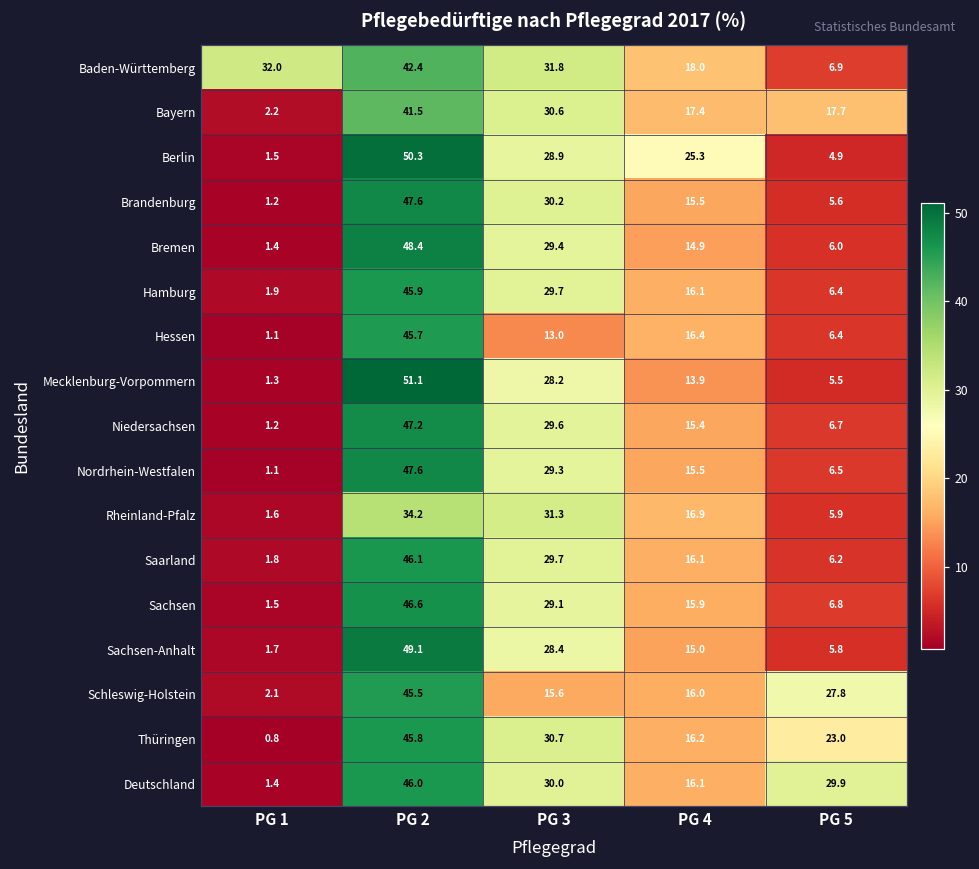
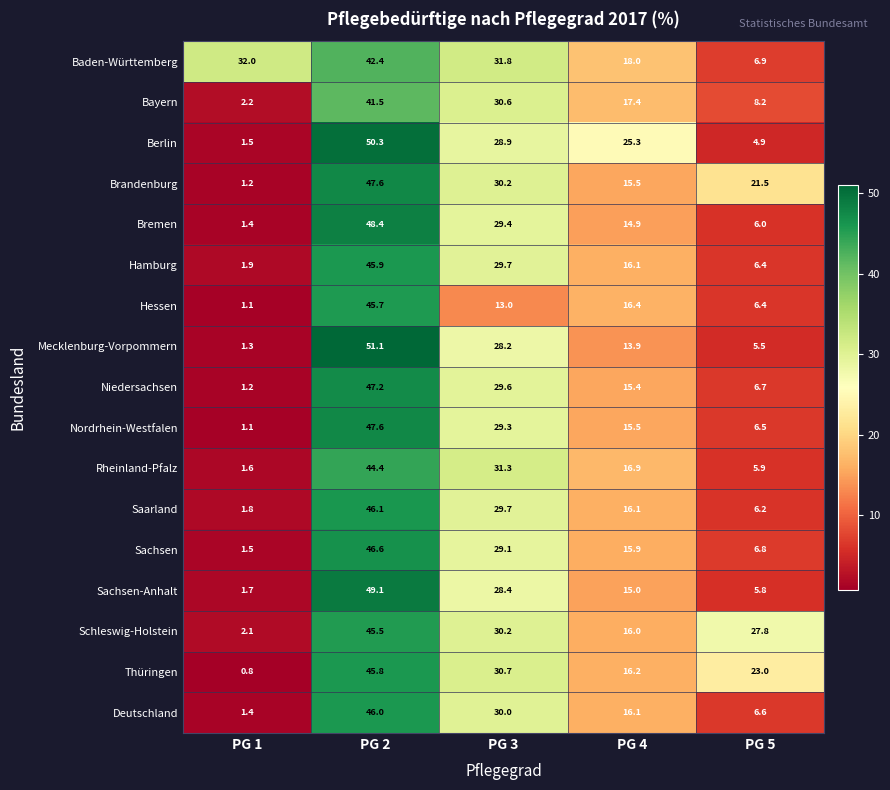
Bayern, PG 5: 17.7 -> 8.2
Brandenburg, PG 5: 5.6 -> 21.5
Rheinland-Pfalz, PG 2: 34.2 -> 44.4
Schleswig-Holstein, PG 3: 15.6 -> 30.2
Deutschland, PG 5: 29.9 -> 6.6
